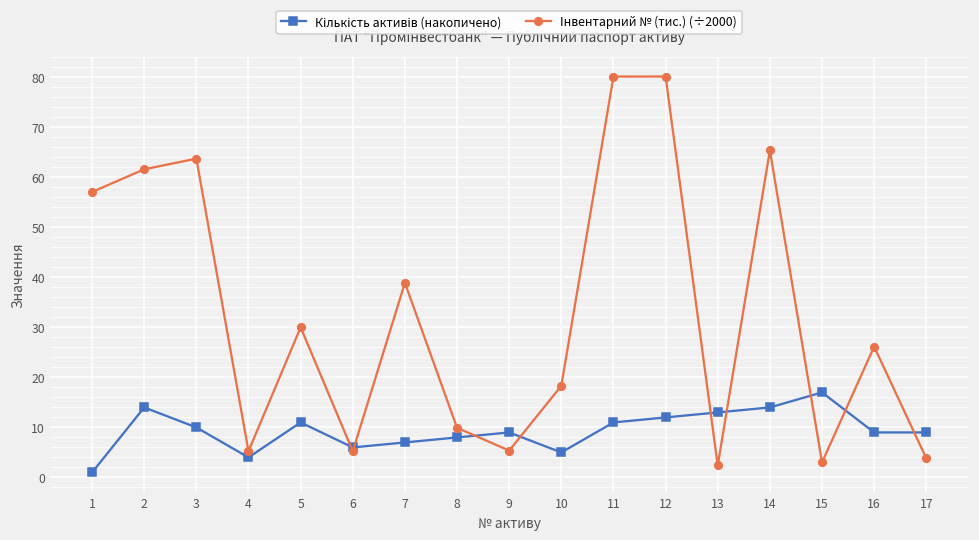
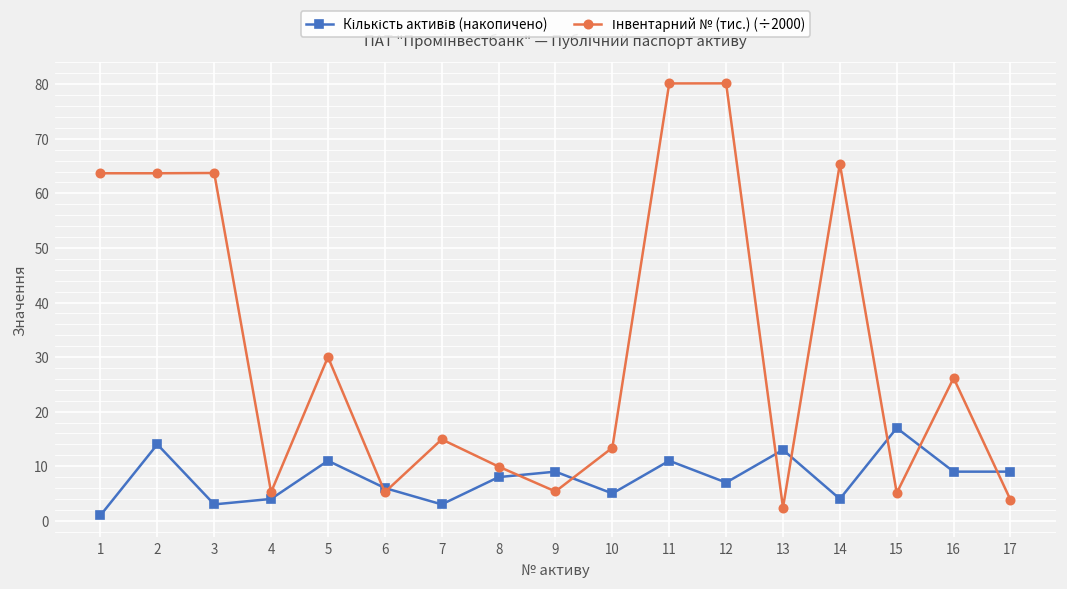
Інвентарний № (тис.) (÷2000), 1: 57 -> 64
Інвентарний № (тис.) (÷2000), 2: 62 -> 64
Кількість активів (накопичено), 3: 10 -> 3
Кількість активів (накопичено), 7: 7 -> 3
Інвентарний № (тис.) (÷2000), 7: 39 -> 15
Інвентарний № (тис.) (÷2000), 10: 18 -> 13
Кількість активів (накопичено), 12: 12 -> 7
Кількість активів (накопичено), 14: 14 -> 4
Інвентарний № (тис.) (÷2000), 15: 3 -> 5
